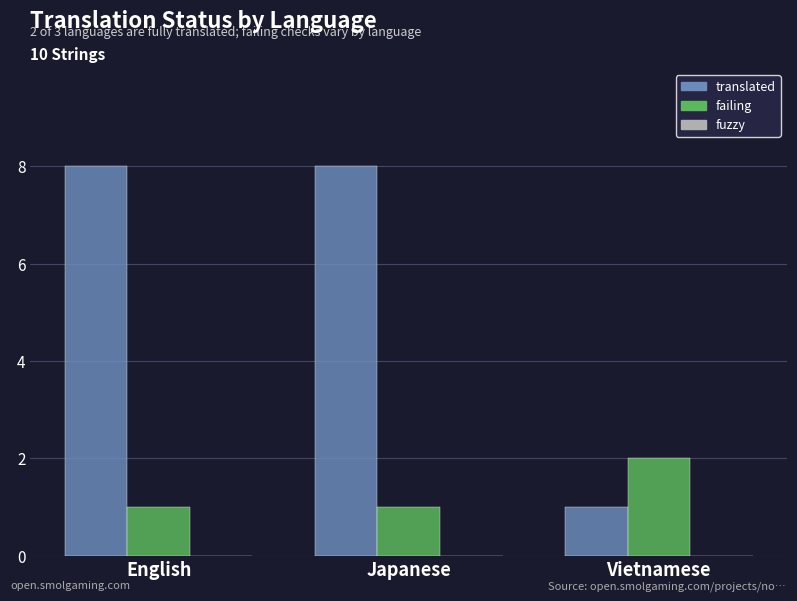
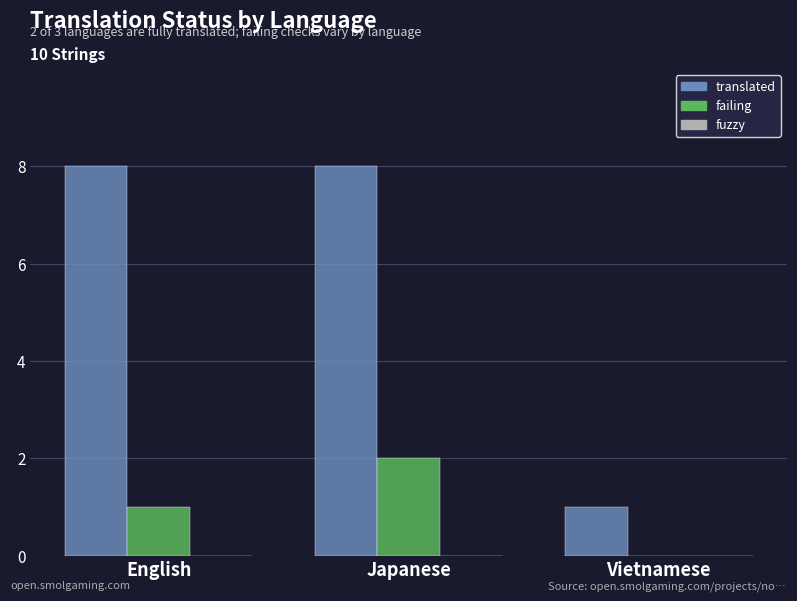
failing, Japanese: 1 -> 2
failing, Vietnamese: 2 -> 0
